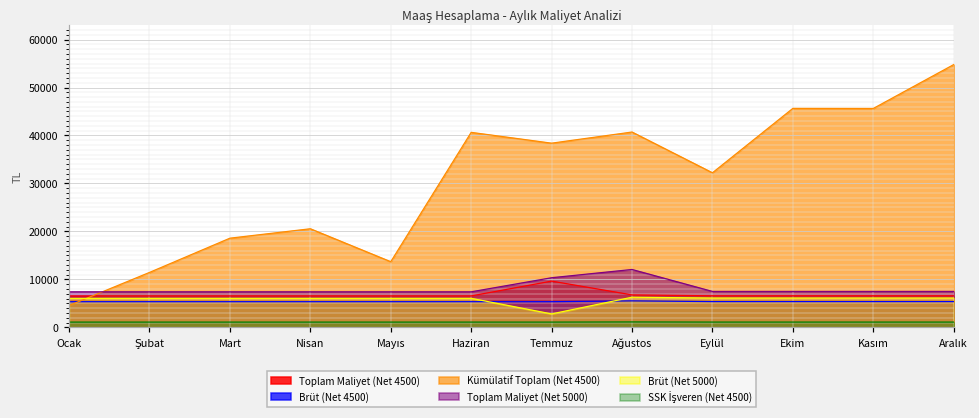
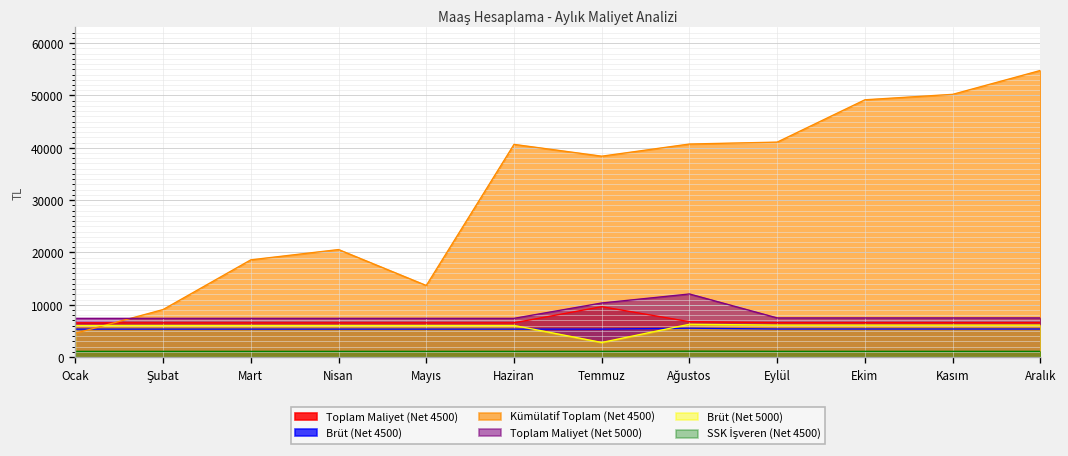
Kümülatif Toplam (Net 4500), Şubat: 11000 -> 9000
Kümülatif Toplam (Net 4500), Eylül: 32000 -> 41000
Kümülatif Toplam (Net 4500), Ekim: 46000 -> 49000
Kümülatif Toplam (Net 4500), Kasım: 46000 -> 50000
